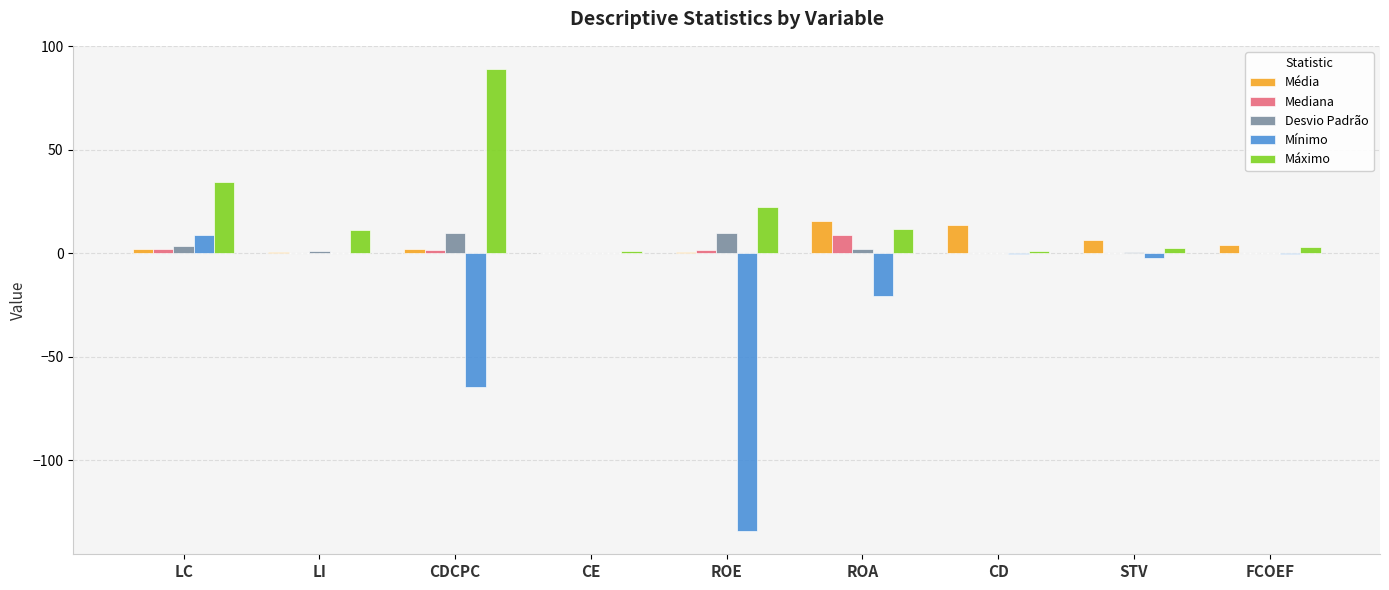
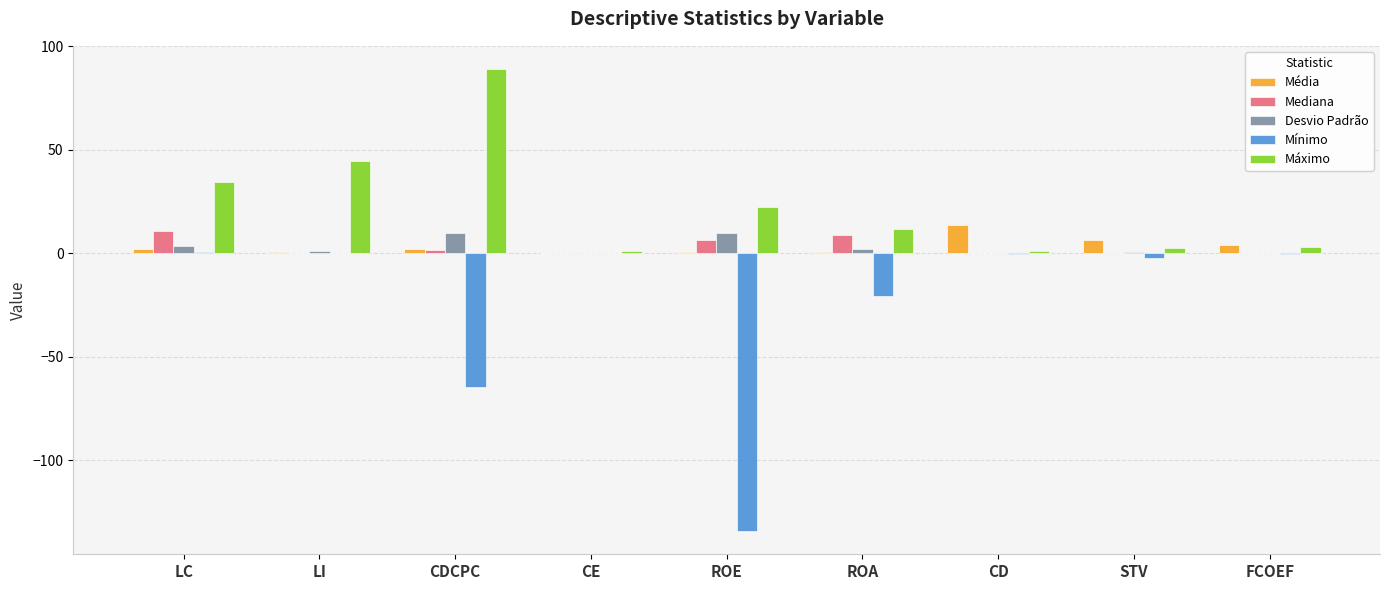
Mediana, LC: 2 -> 11
Mínimo, LC: 9 -> 1
Máximo, LI: 11 -> 44
Mediana, ROE: 2 -> 7
Média, ROA: 16 -> 1
